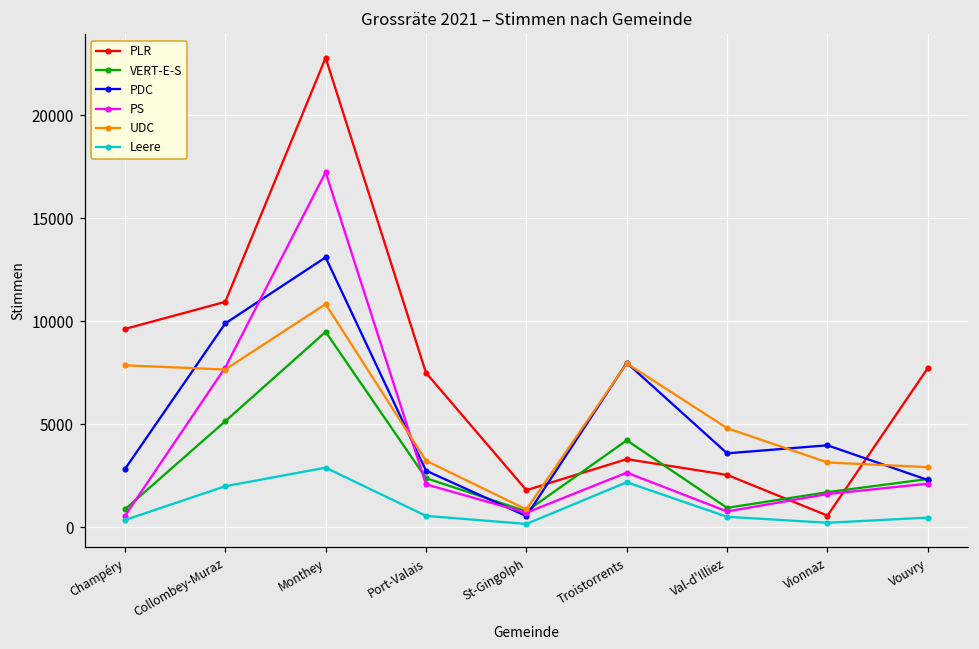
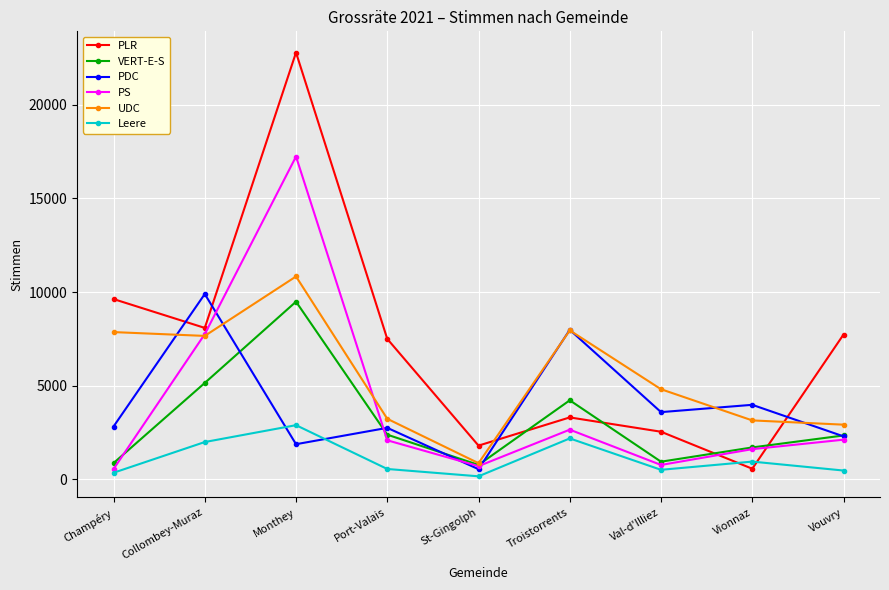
PLR, Collombey-Muraz: 10900 -> 8100
PDC, Monthey: 13100 -> 1900
Leere, Vionnaz: 200 -> 1000
